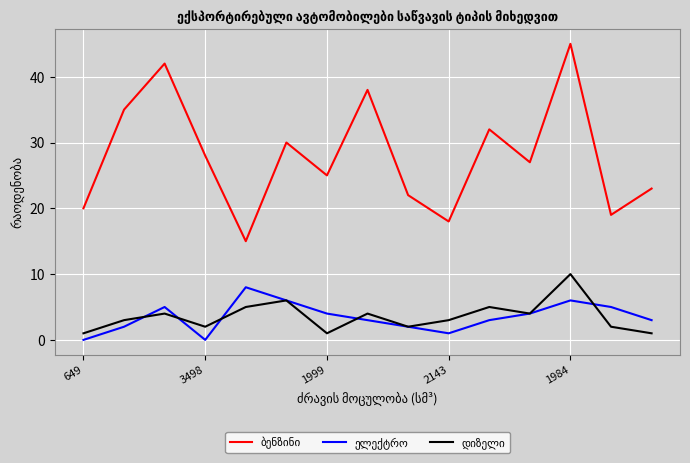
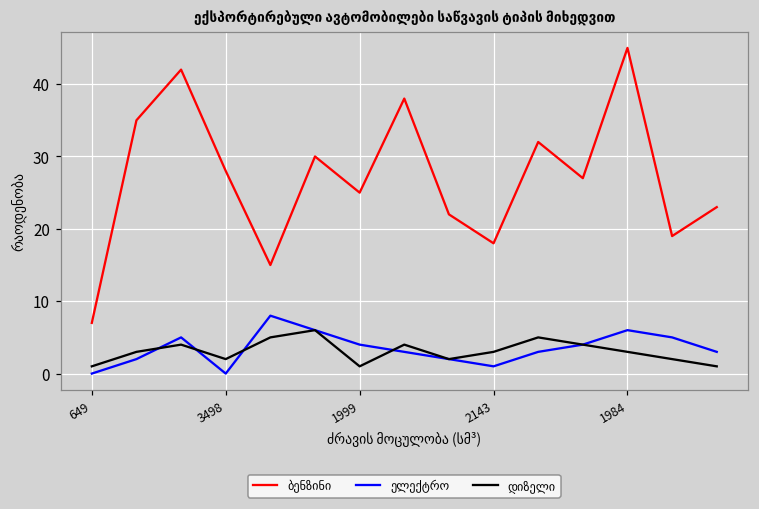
ბენზინი, 649: 20 -> 7
დიზელი, 1984: 10 -> 3
